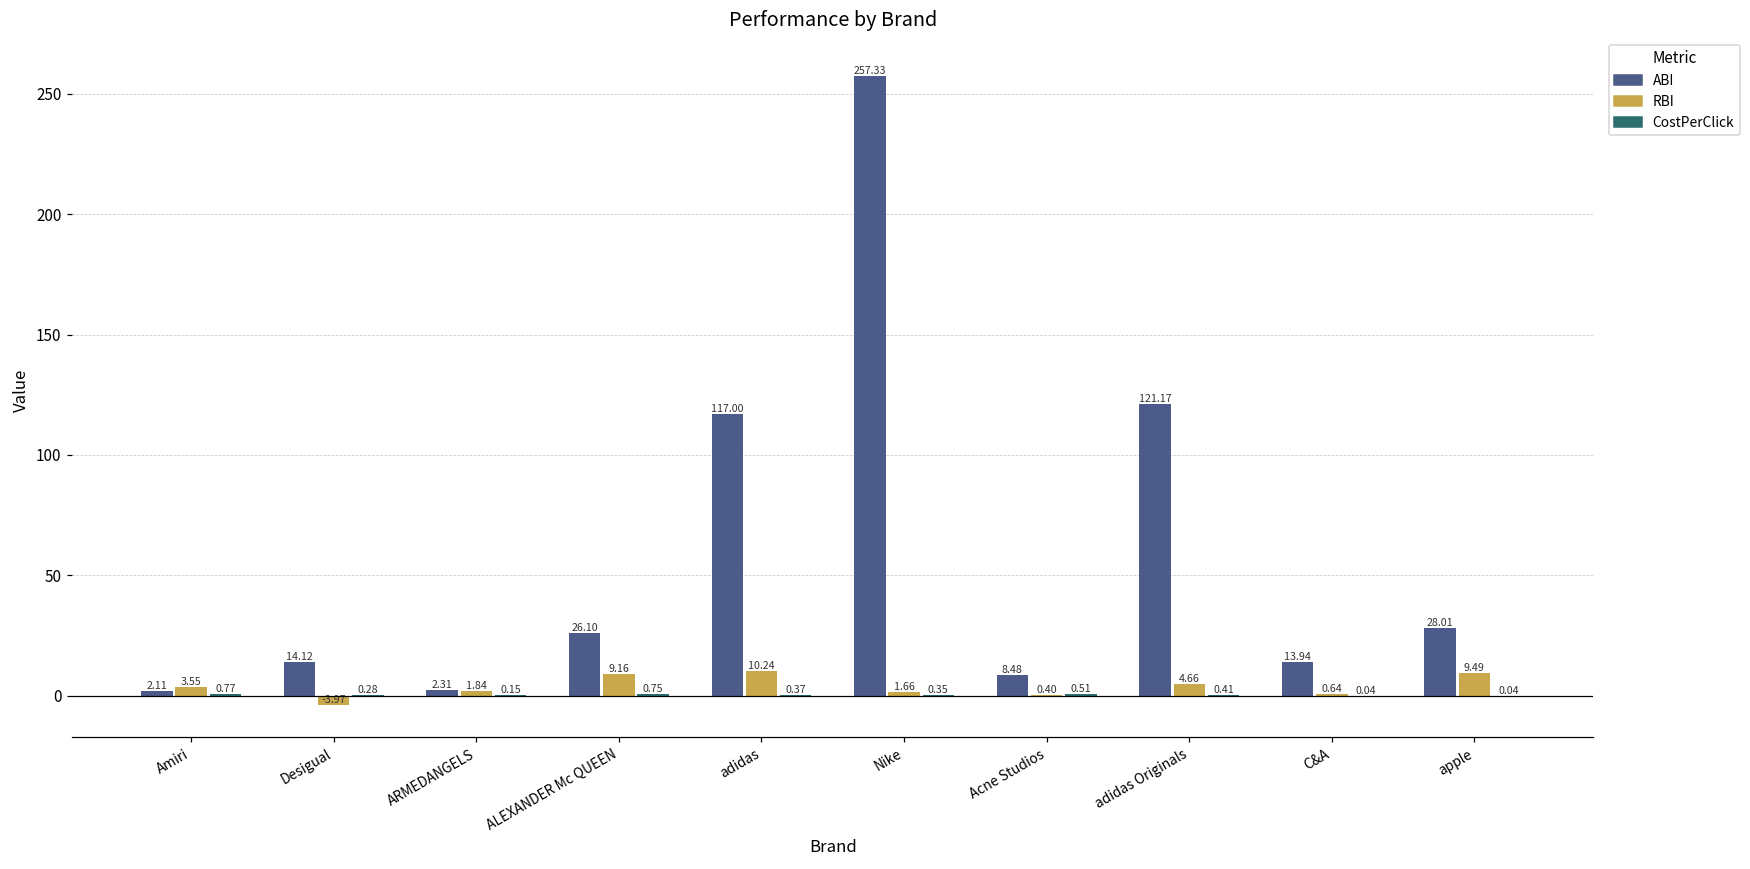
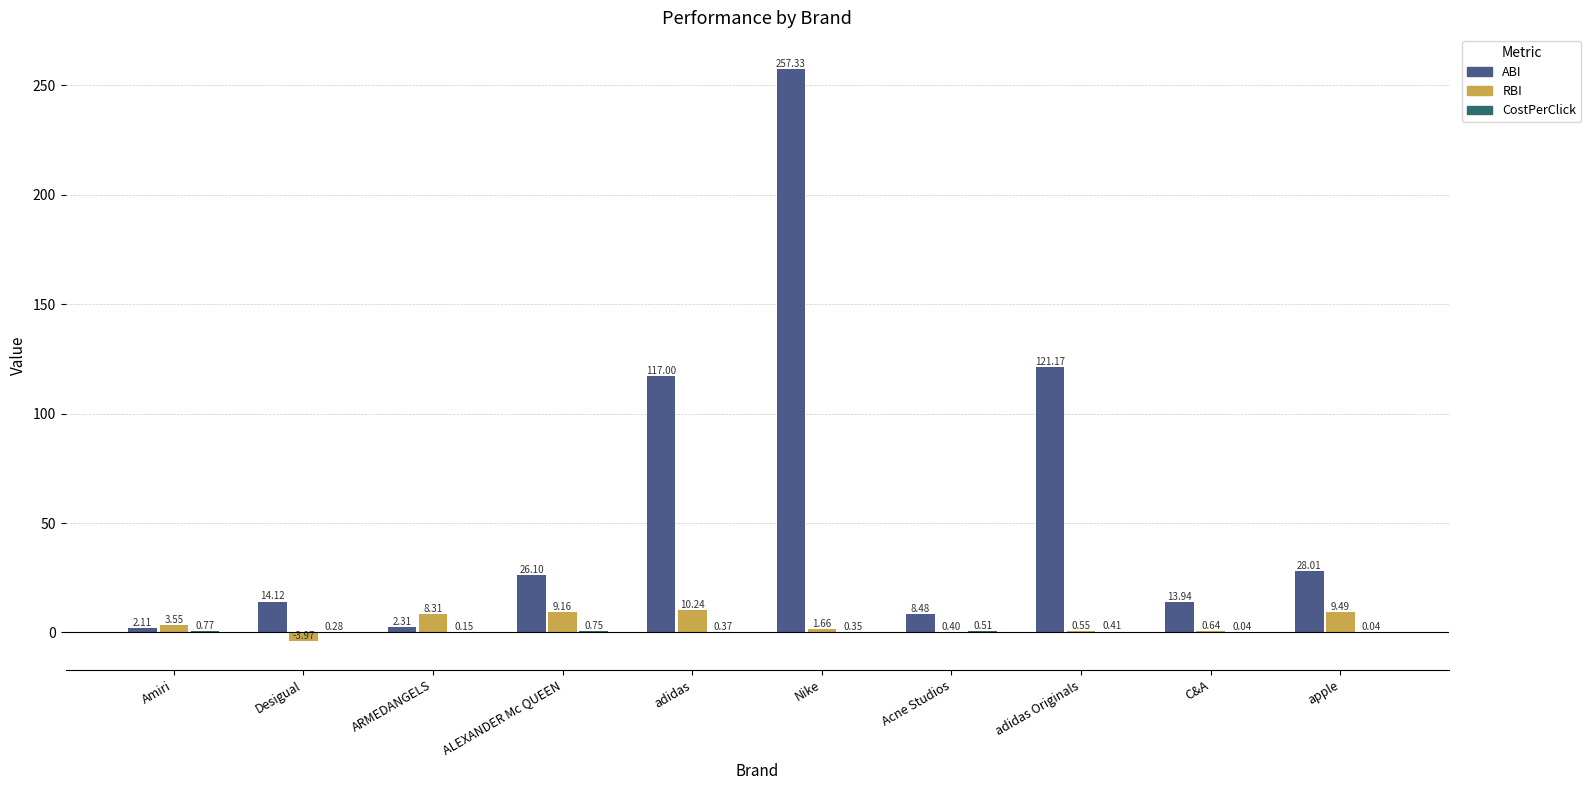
RBI, ARMEDANGELS: 1.84 -> 8.31
RBI, adidas Originals: 4.66 -> 0.55
